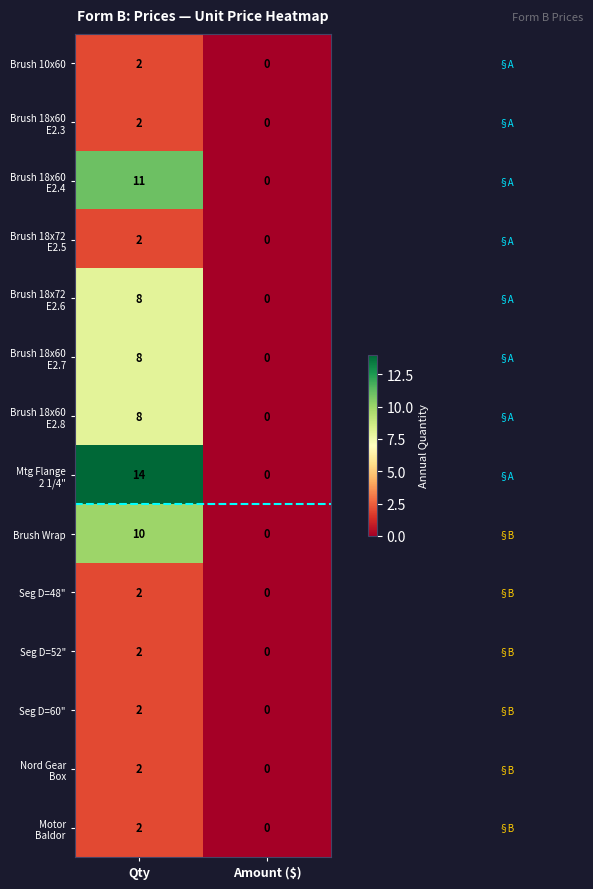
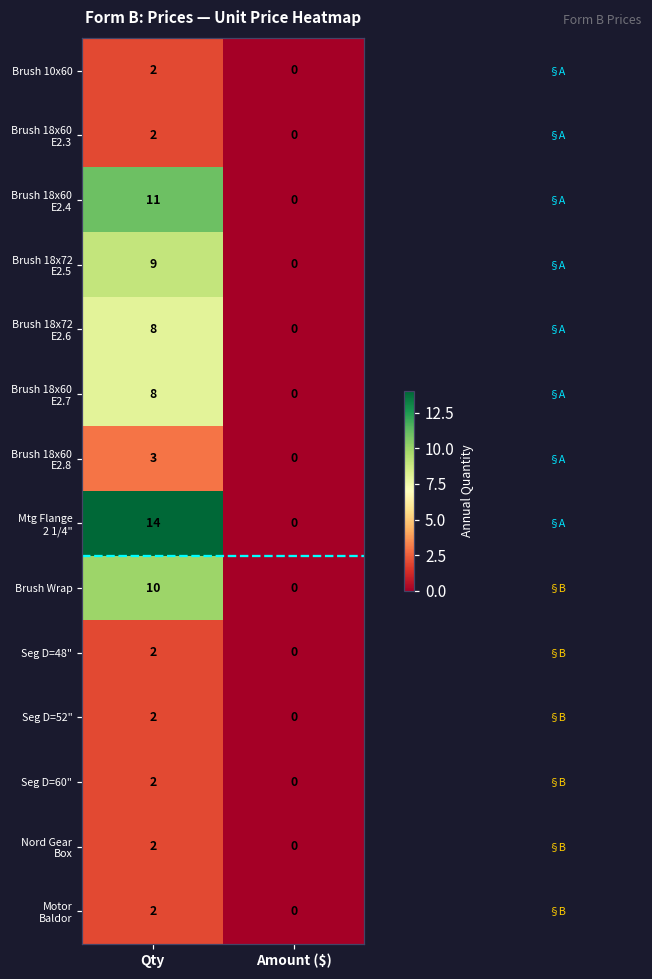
Brush 18x72 E2.5, Qty: 2 -> 9
Brush 18x60 E2.8, Qty: 8 -> 3
